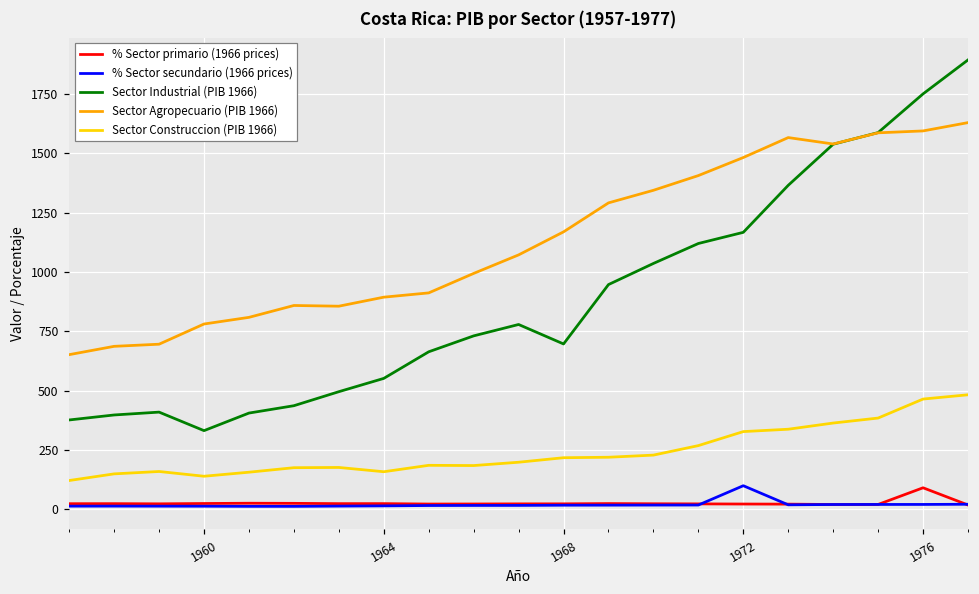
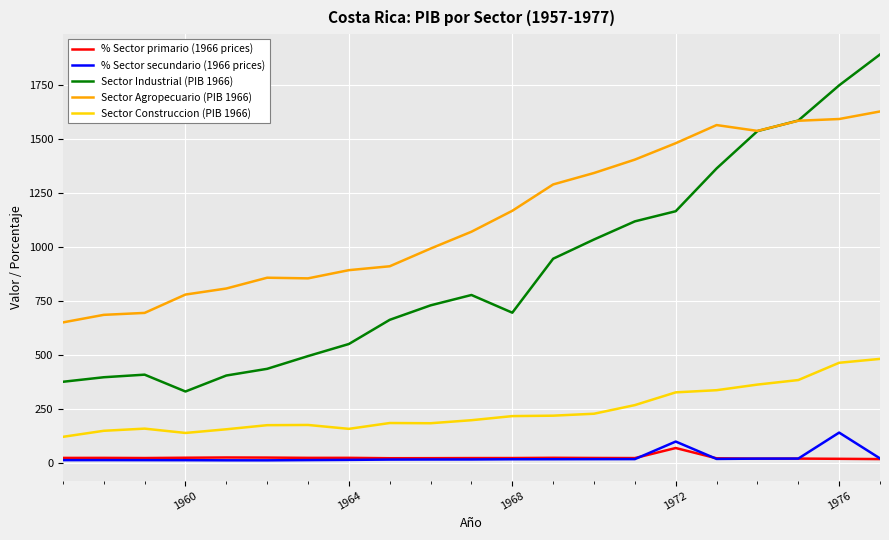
% Sector primario (1966 prices), 1972: 20 -> 70
% Sector primario (1966 prices), 1976: 90 -> 20
% Sector secundario (1966 prices), 1976: 20 -> 140
